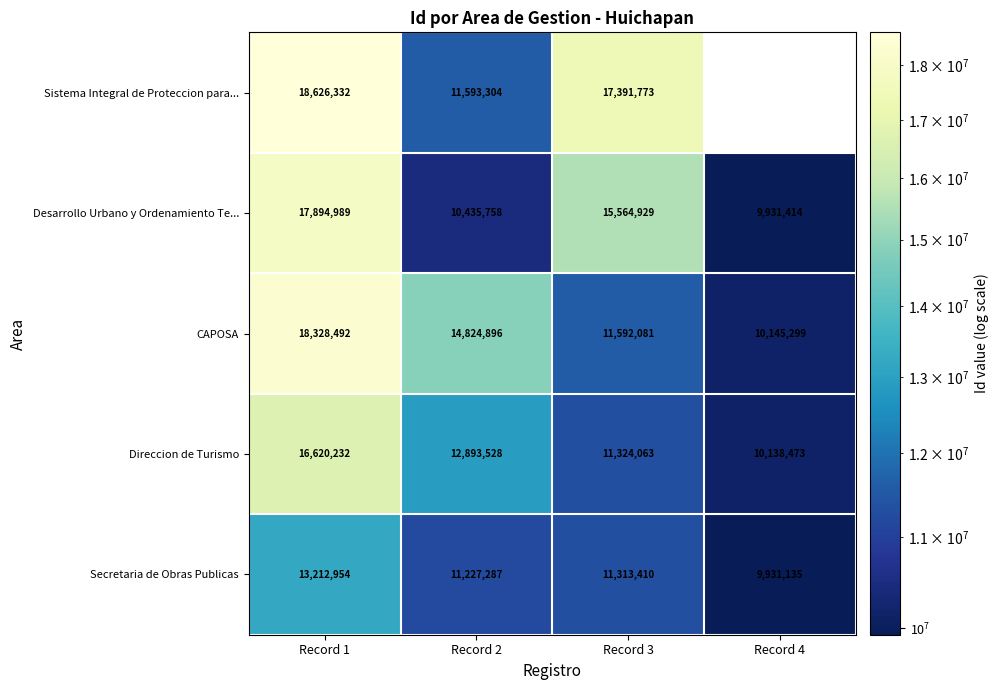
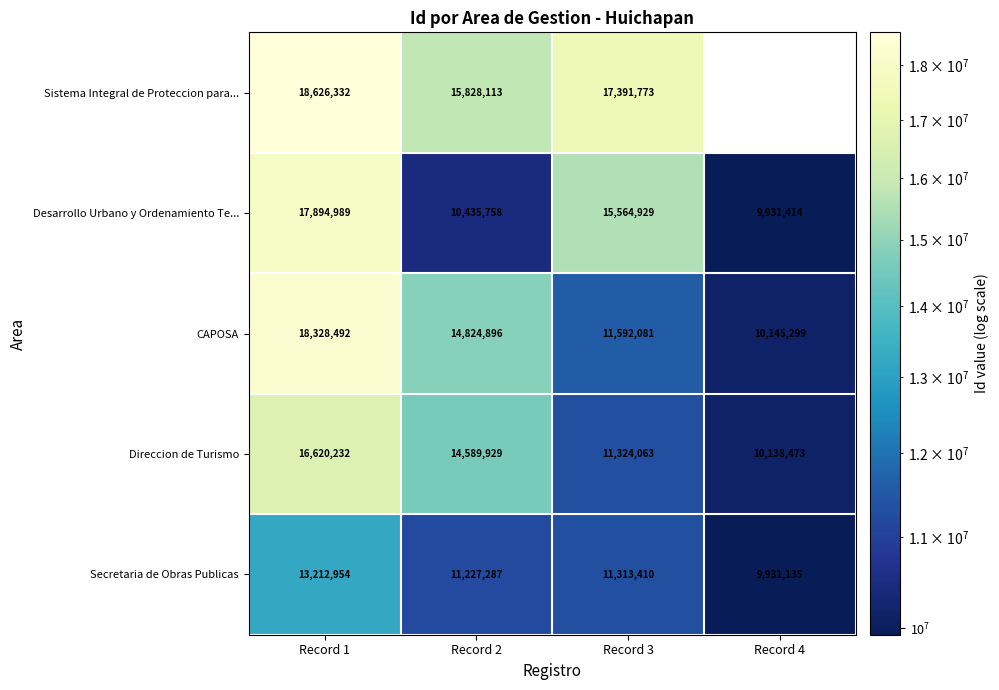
Sistema Integral de Proteccion para..., Record 2: 11,593,304 -> 15,828,113
Direccion de Turismo, Record 2: 12,893,528 -> 14,589,929
